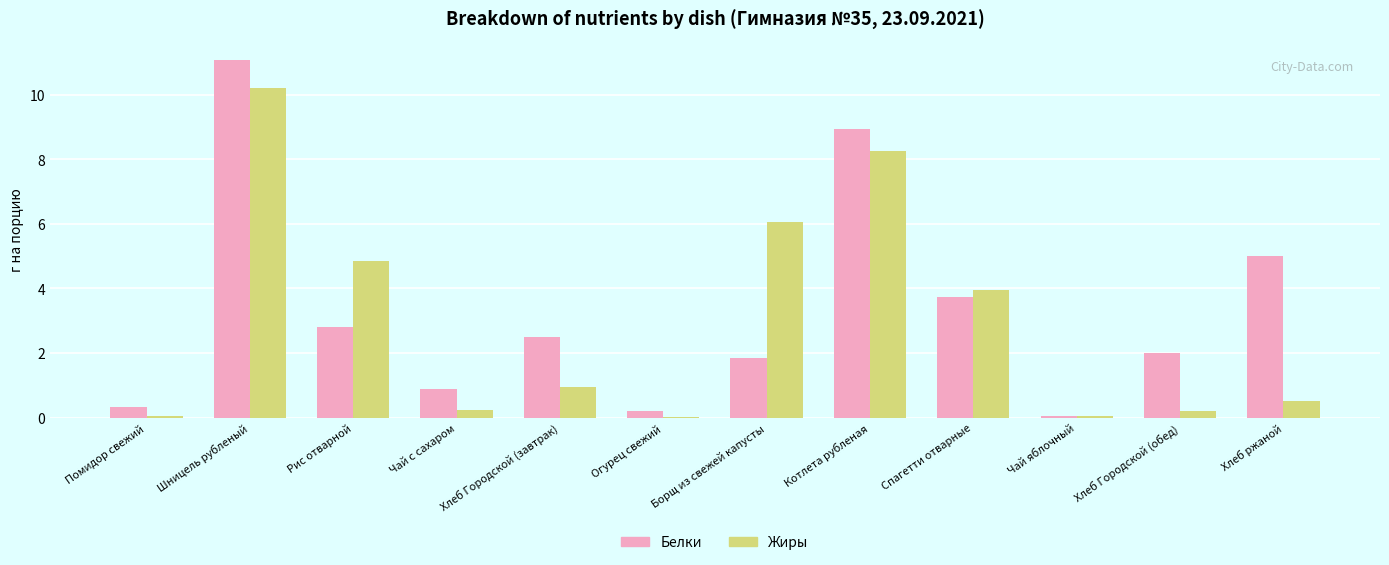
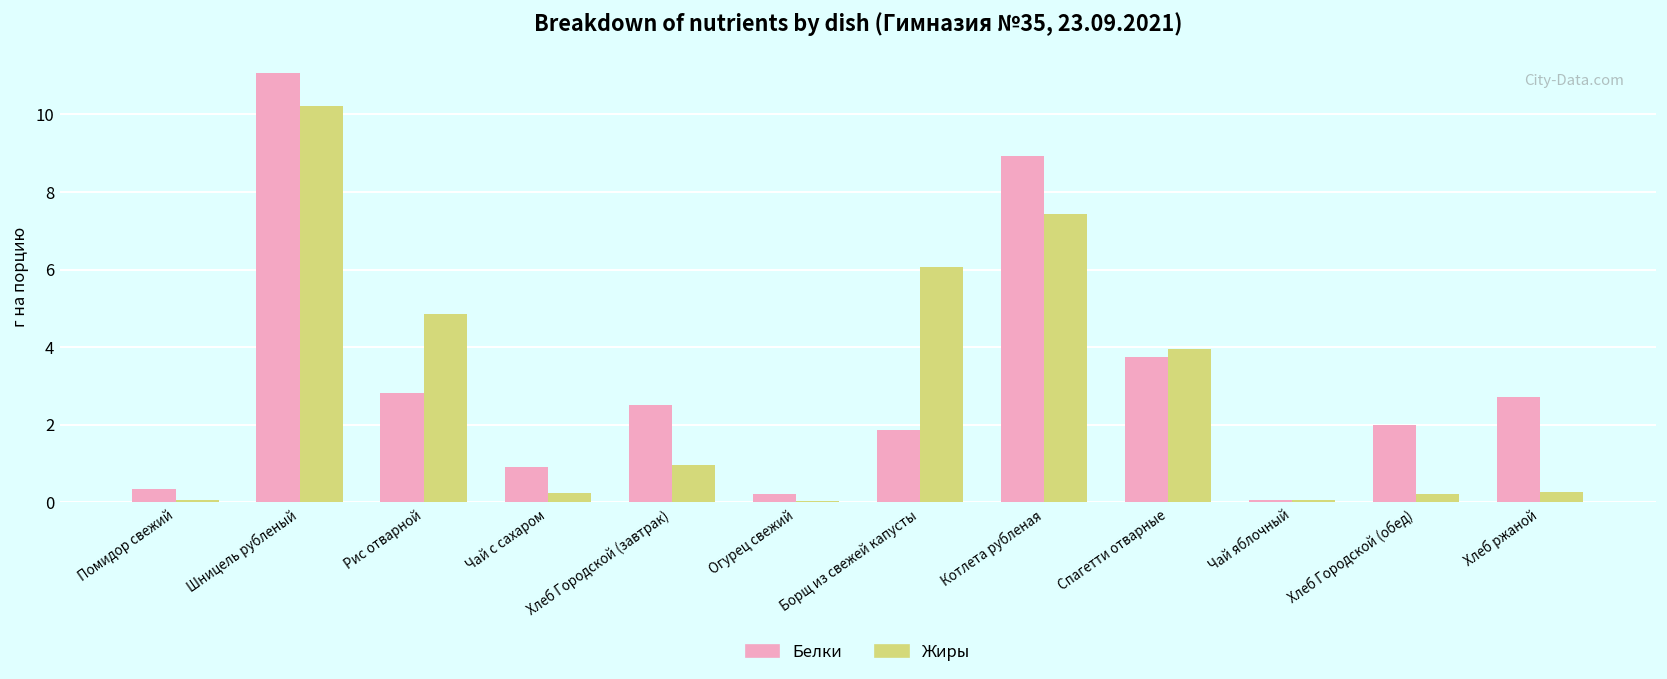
Жиры, Котлета рубленая: 8.3 -> 7.4
Белки, Хлеб ржаной: 5.0 -> 2.7
Жиры, Хлеб ржаной: 0.5 -> 0.3
